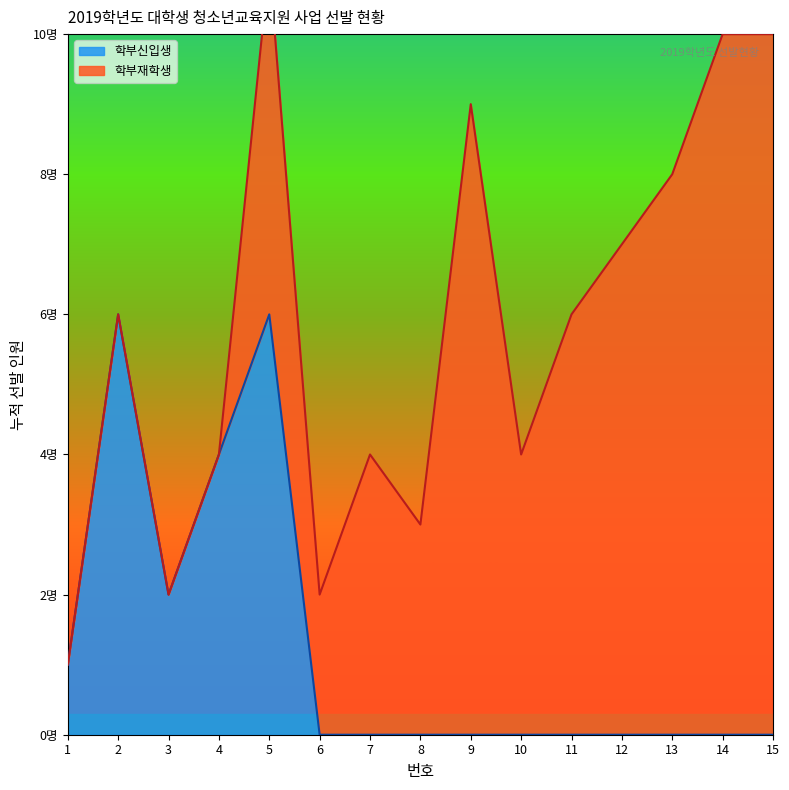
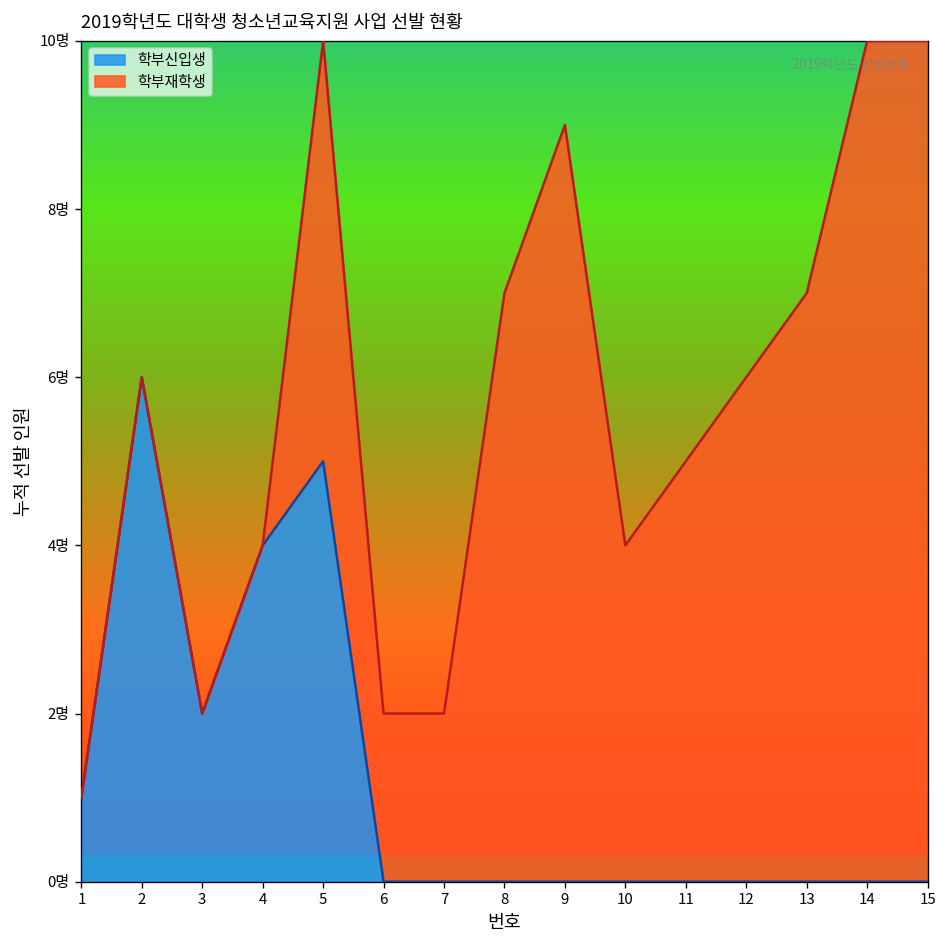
학부신입생, 5: 6명 -> 5명
학부재학생, 7: 4명 -> 2명
학부재학생, 8: 3명 -> 7명
학부재학생, 11: 6명 -> 5명
학부재학생, 12: 7명 -> 6명
학부재학생, 13: 8명 -> 7명
